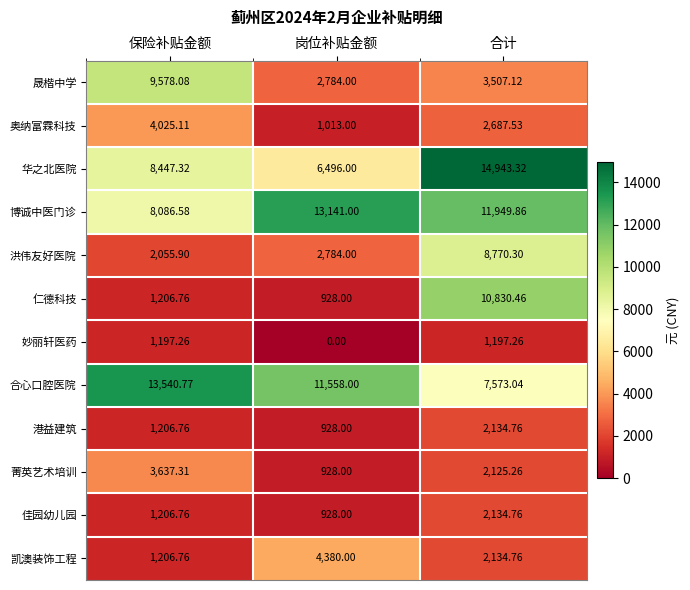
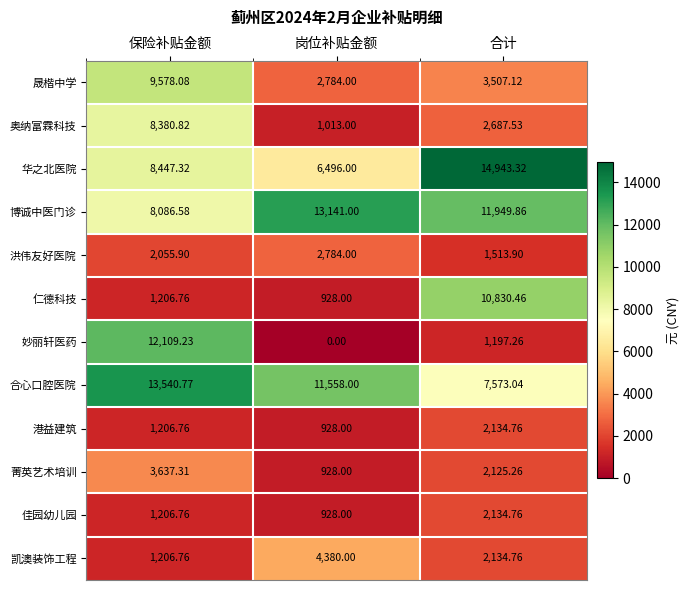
奥纳富霖科技, 保险补贴金额: 4,025.11 -> 8,380.82
洪伟友好医院, 合计: 8,770.30 -> 1,513.90
妙丽轩医药, 保险补贴金额: 1,197.26 -> 12,109.23
